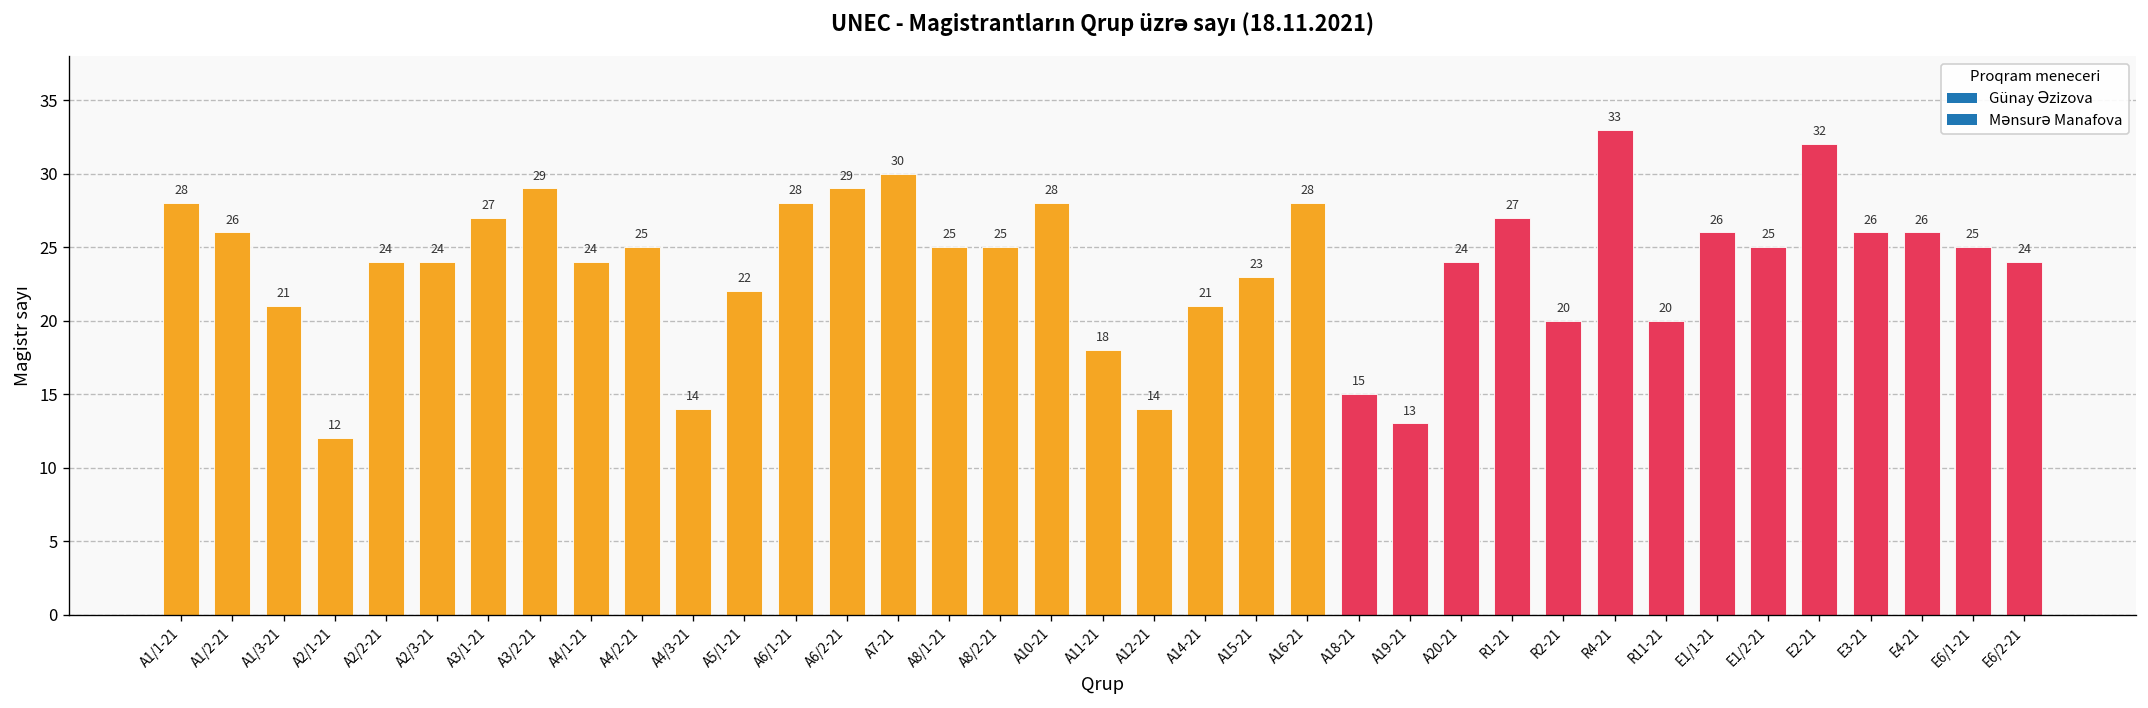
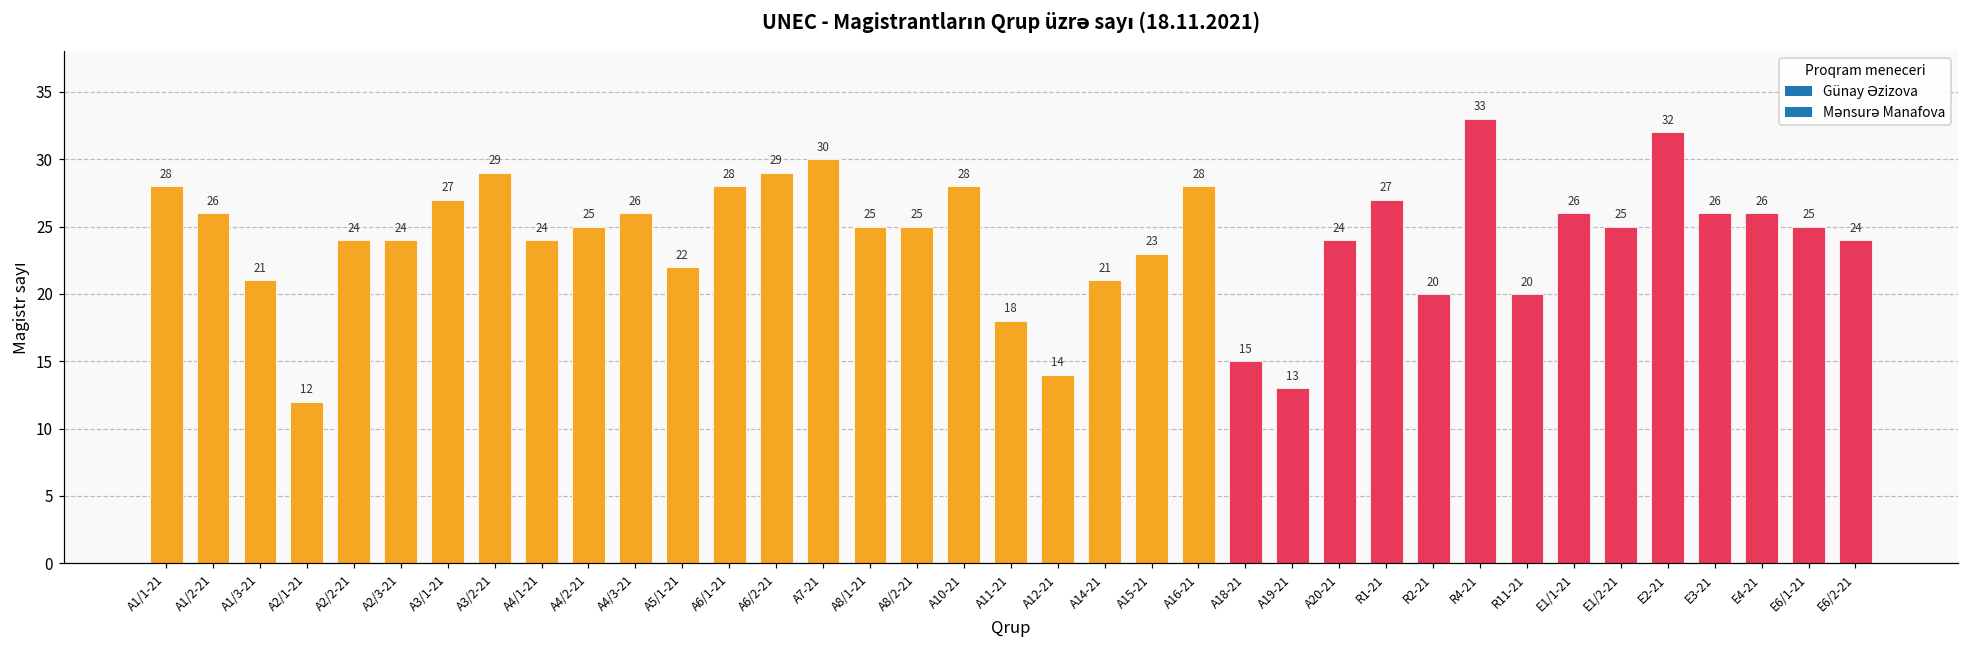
A4/3-21: 14 -> 26
